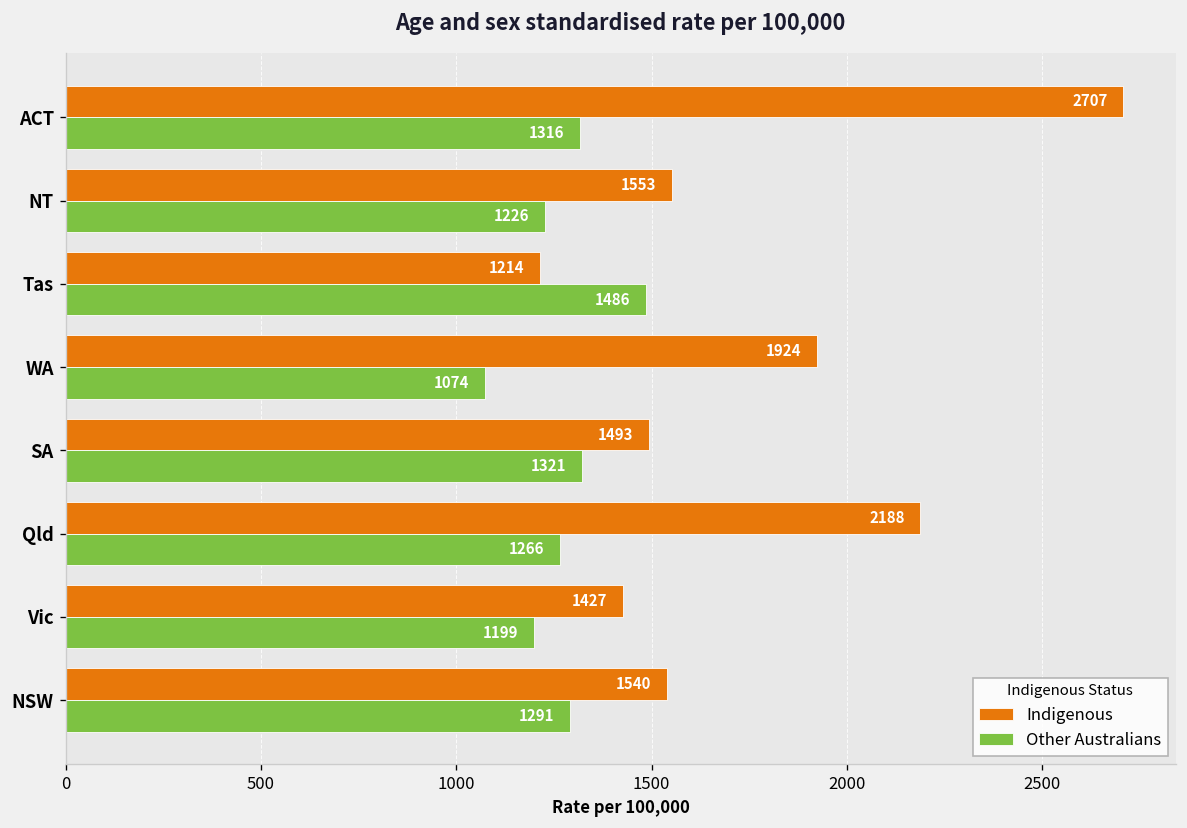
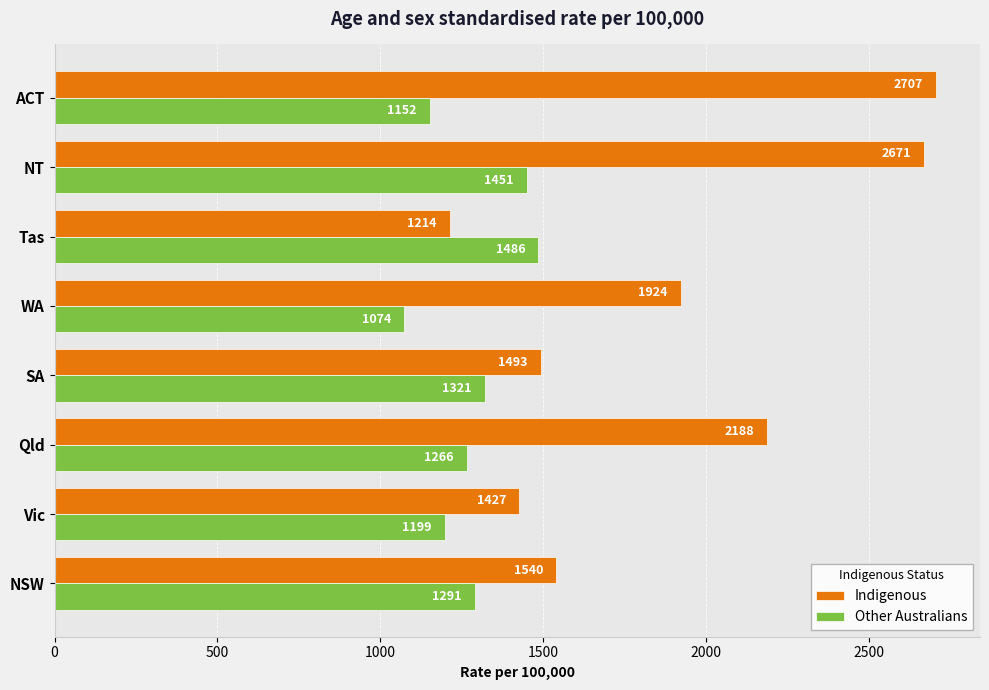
Other Australians, ACT: 1316 -> 1152
Indigenous, NT: 1553 -> 2671
Other Australians, NT: 1226 -> 1451
